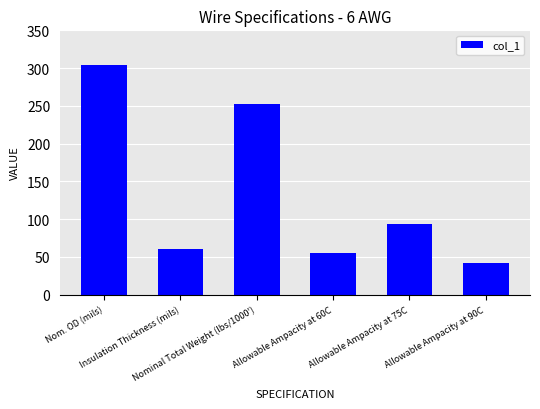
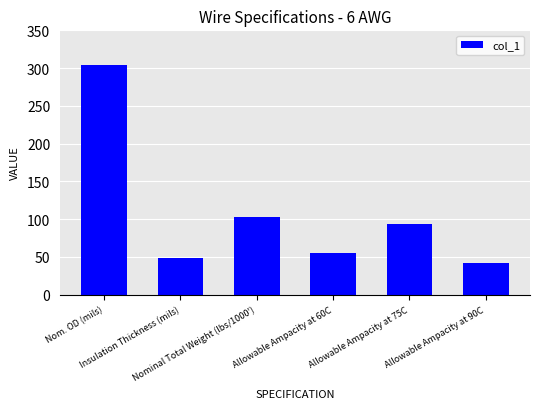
Insulation Thickness (mils): 60 -> 50
Nominal Total Weight (lbs/1000'): 250 -> 100
